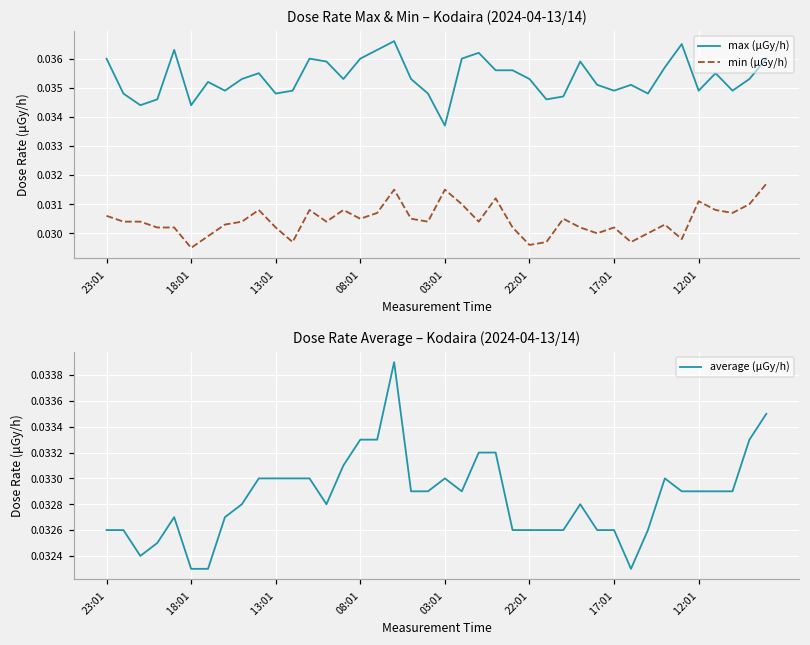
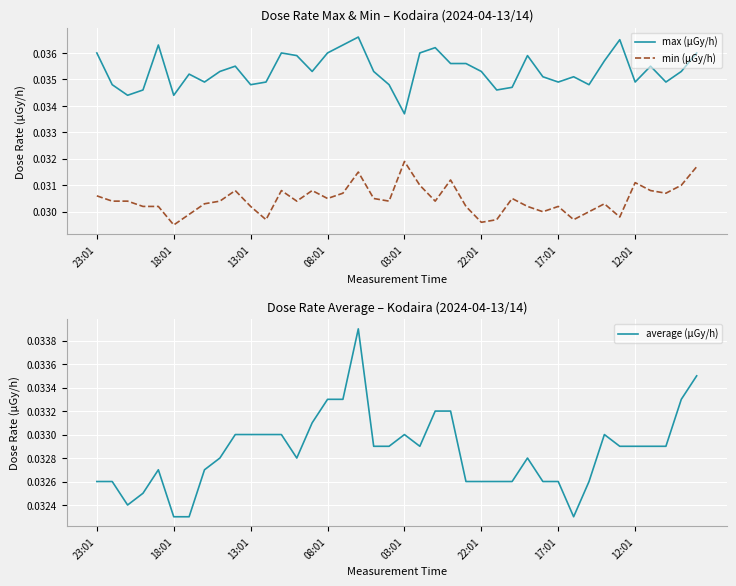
Dose Rate Max & Min – Kodaira (2024-04-13/14), min (μGy/h), 03:01: 0.0315 -> 0.0319
